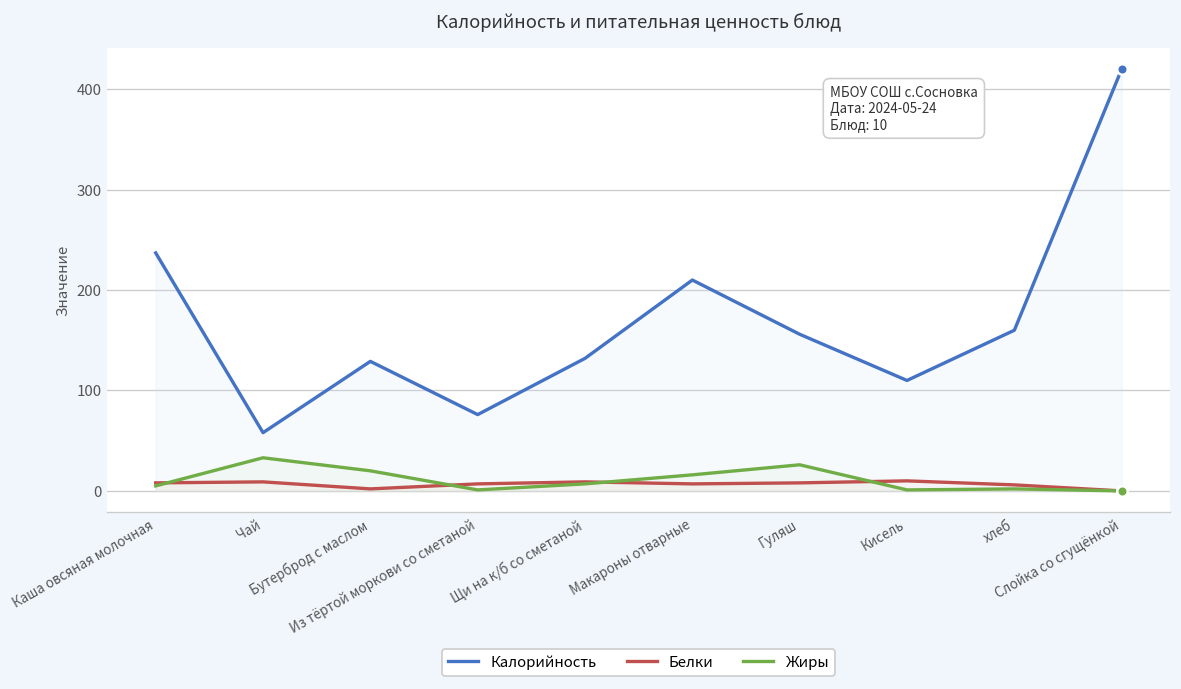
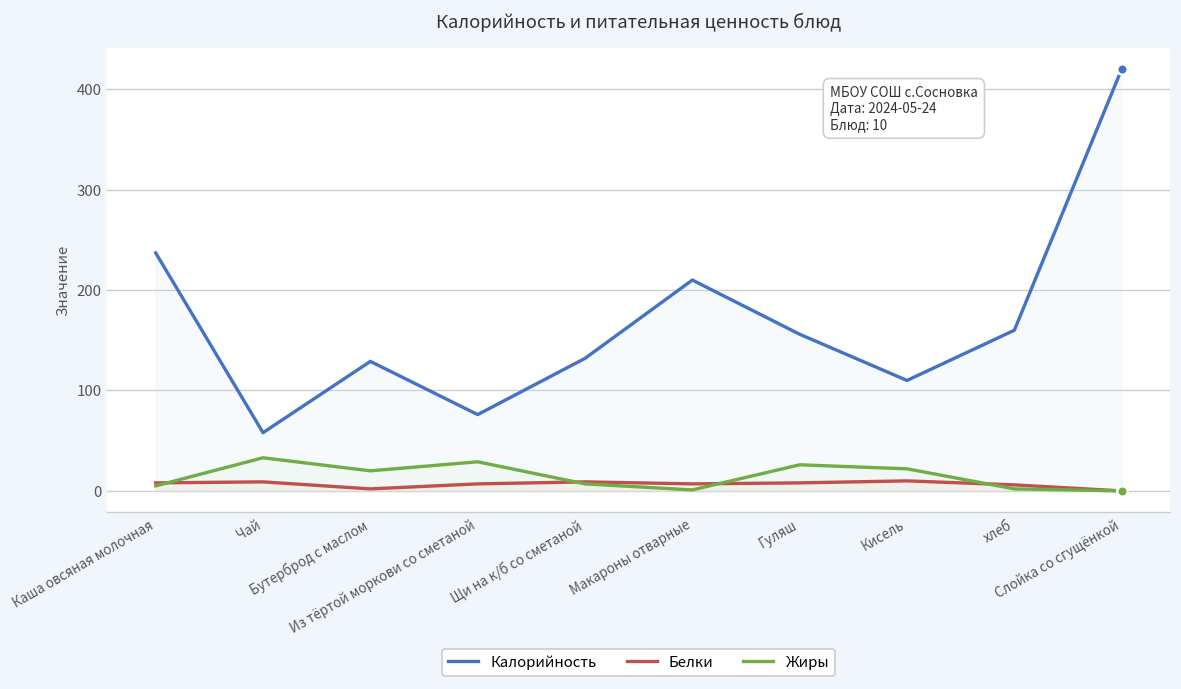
Жиры, Из тёртой моркови со сметаной: 0 -> 30
Жиры, Макароны отварные: 20 -> 0
Жиры, Кисель: 0 -> 20
